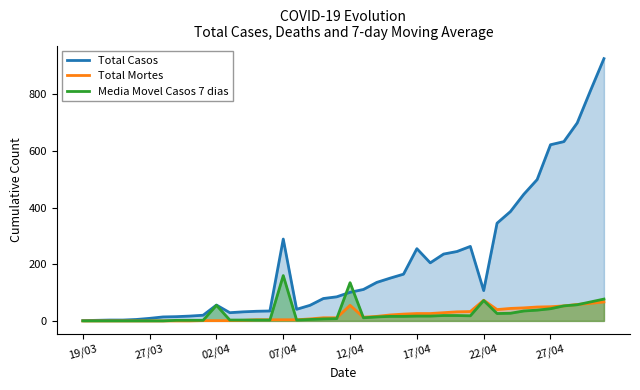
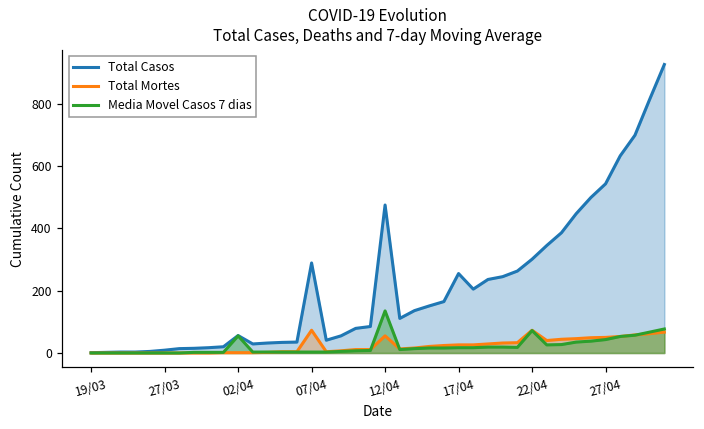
Total Mortes, 07/04: 0 -> 70
Media Movel Casos 7 dias, 07/04: 160 -> 0
Total Casos, 12/04: 100 -> 480
Total Casos, 22/04: 110 -> 300
Total Casos, 27/04: 620 -> 540
